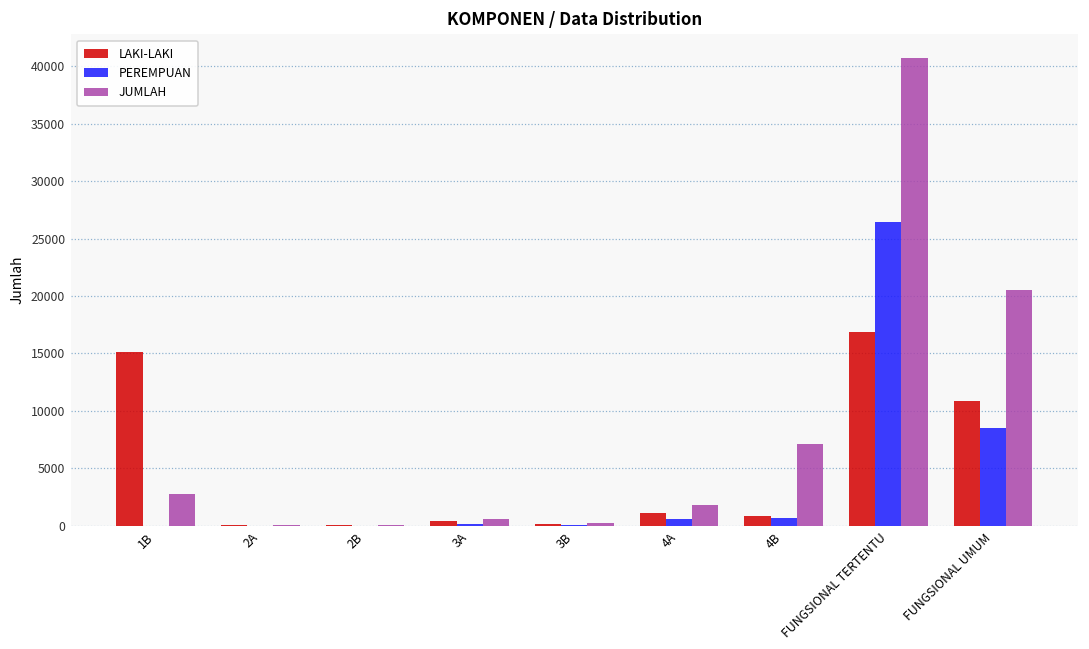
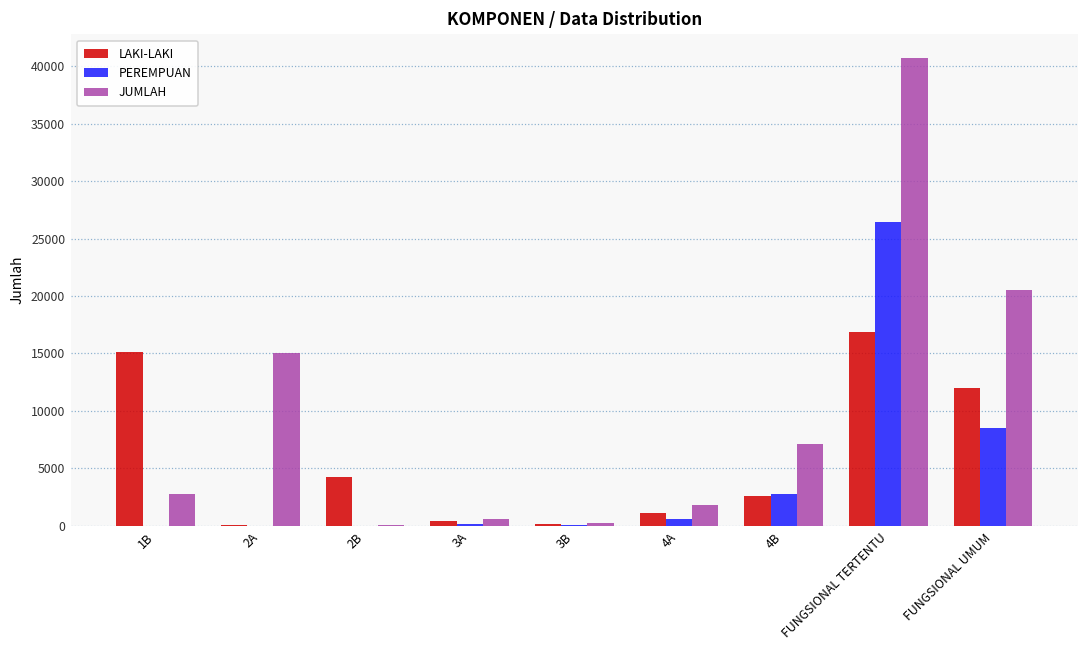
JUMLAH, 2A: 0 -> 15100
LAKI-LAKI, 2B: 0 -> 4200
LAKI-LAKI, 4B: 800 -> 2600
PEREMPUAN, 4B: 700 -> 2700
LAKI-LAKI, FUNGSIONAL UMUM: 10800 -> 12000
